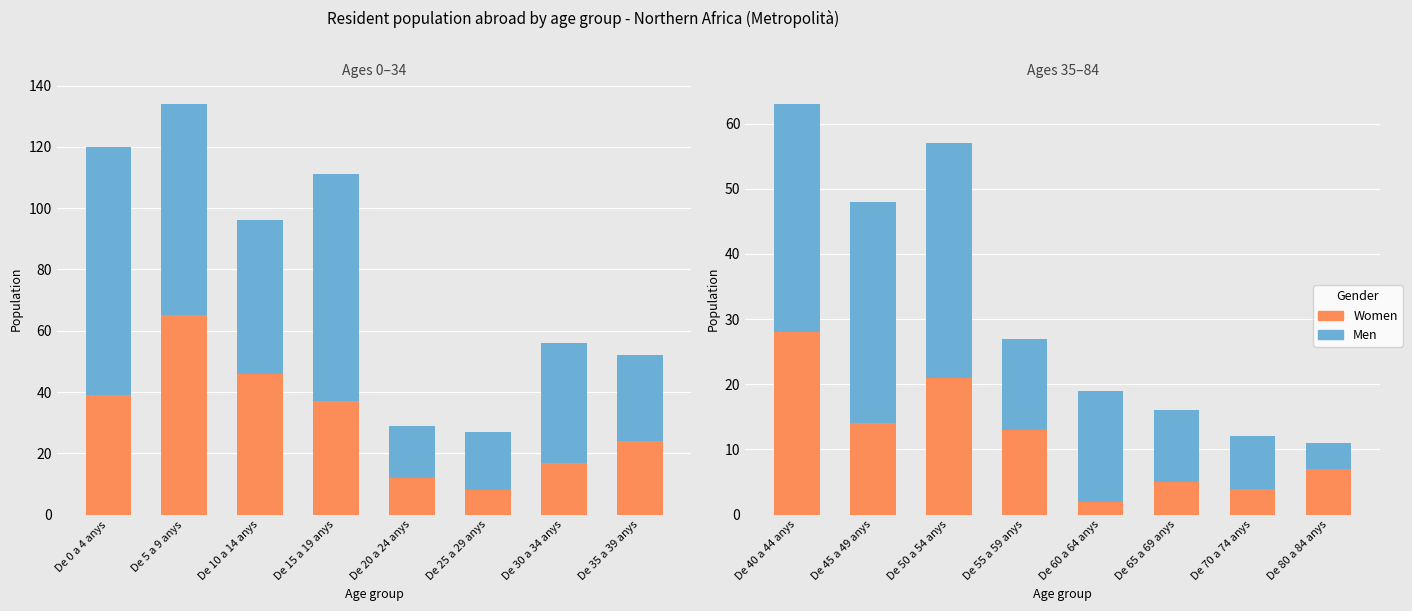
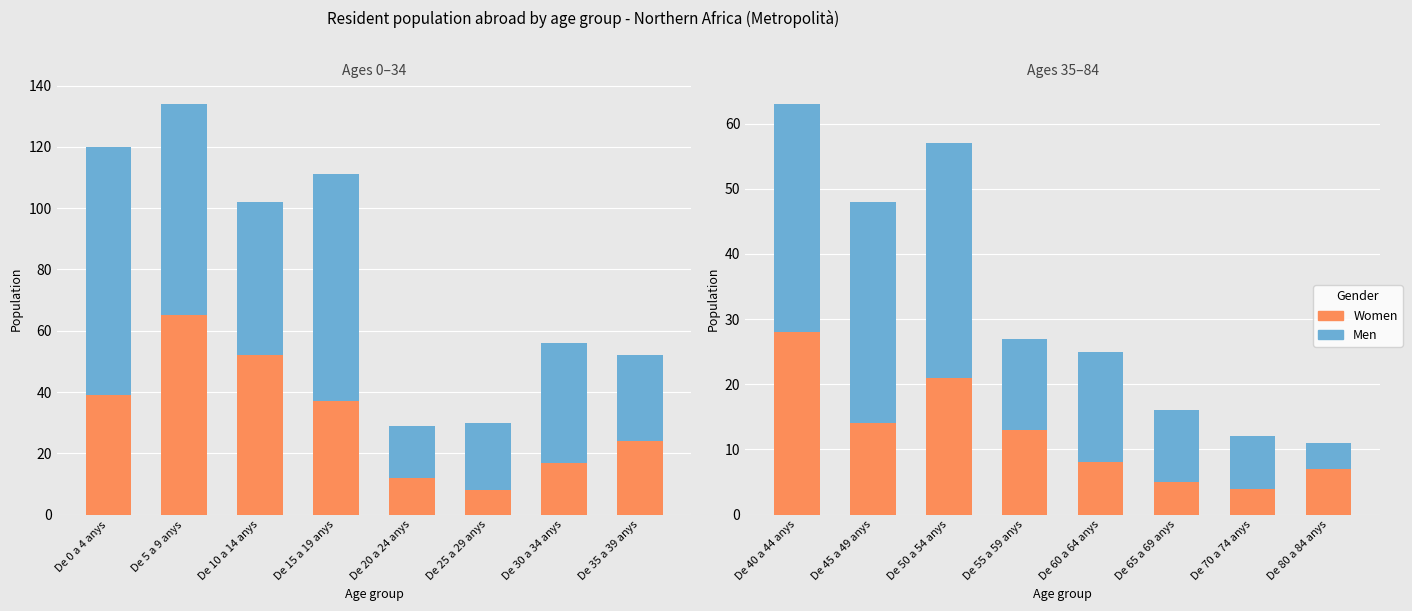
Ages 0–34, Women, De 10 a 14 anys: 46 -> 52
Ages 0–34, Men, De 25 a 29 anys: 19 -> 22
Ages 35–84, Women, De 60 a 64 anys: 2 -> 8
